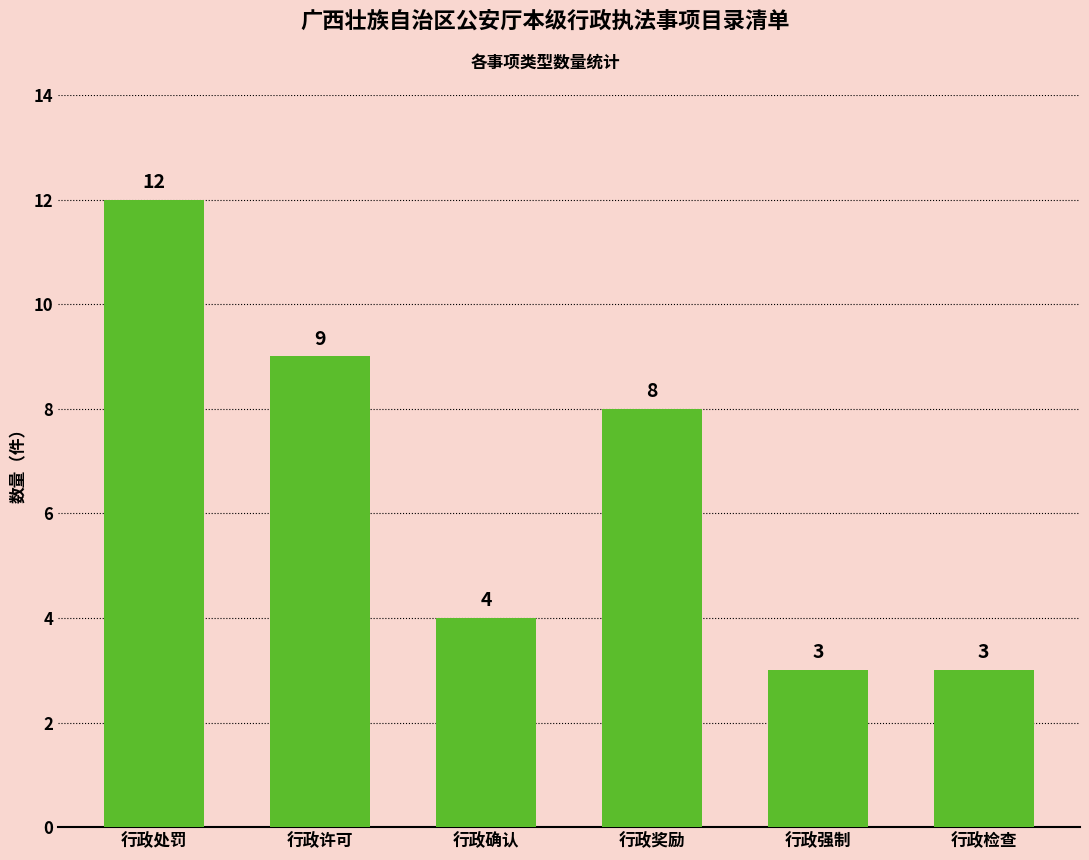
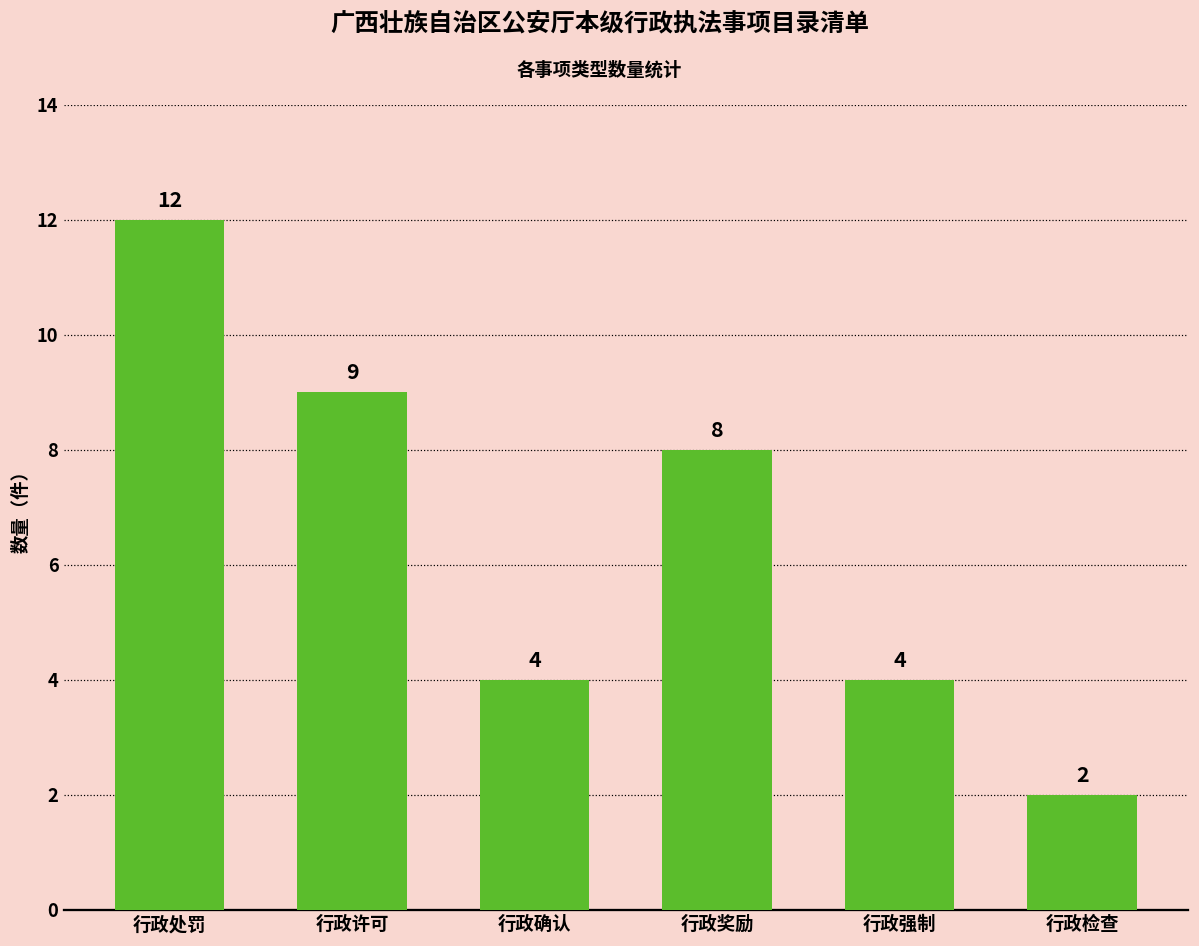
行政强制: 3 -> 4
行政检查: 3 -> 2
